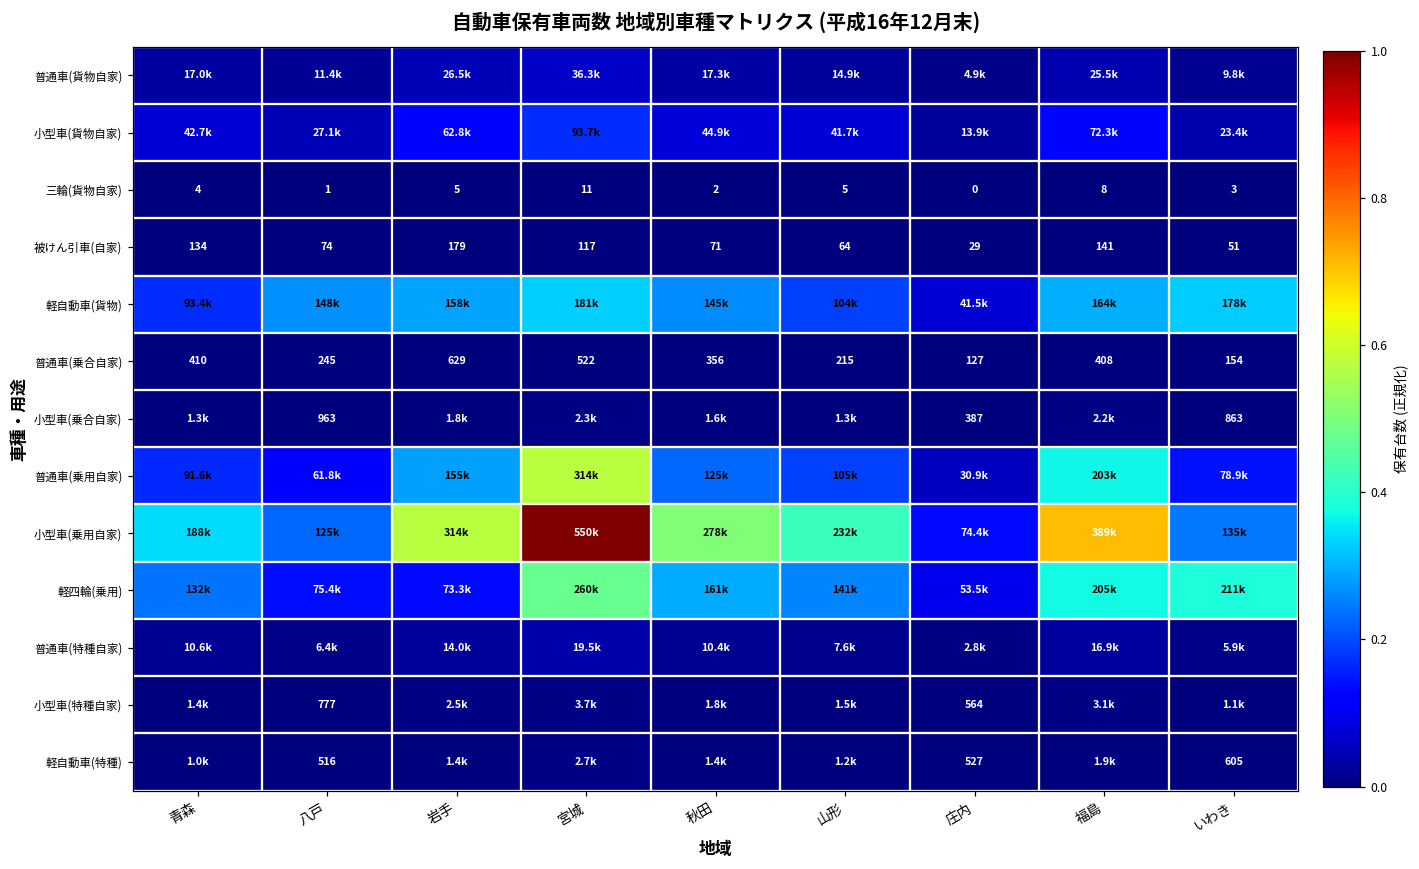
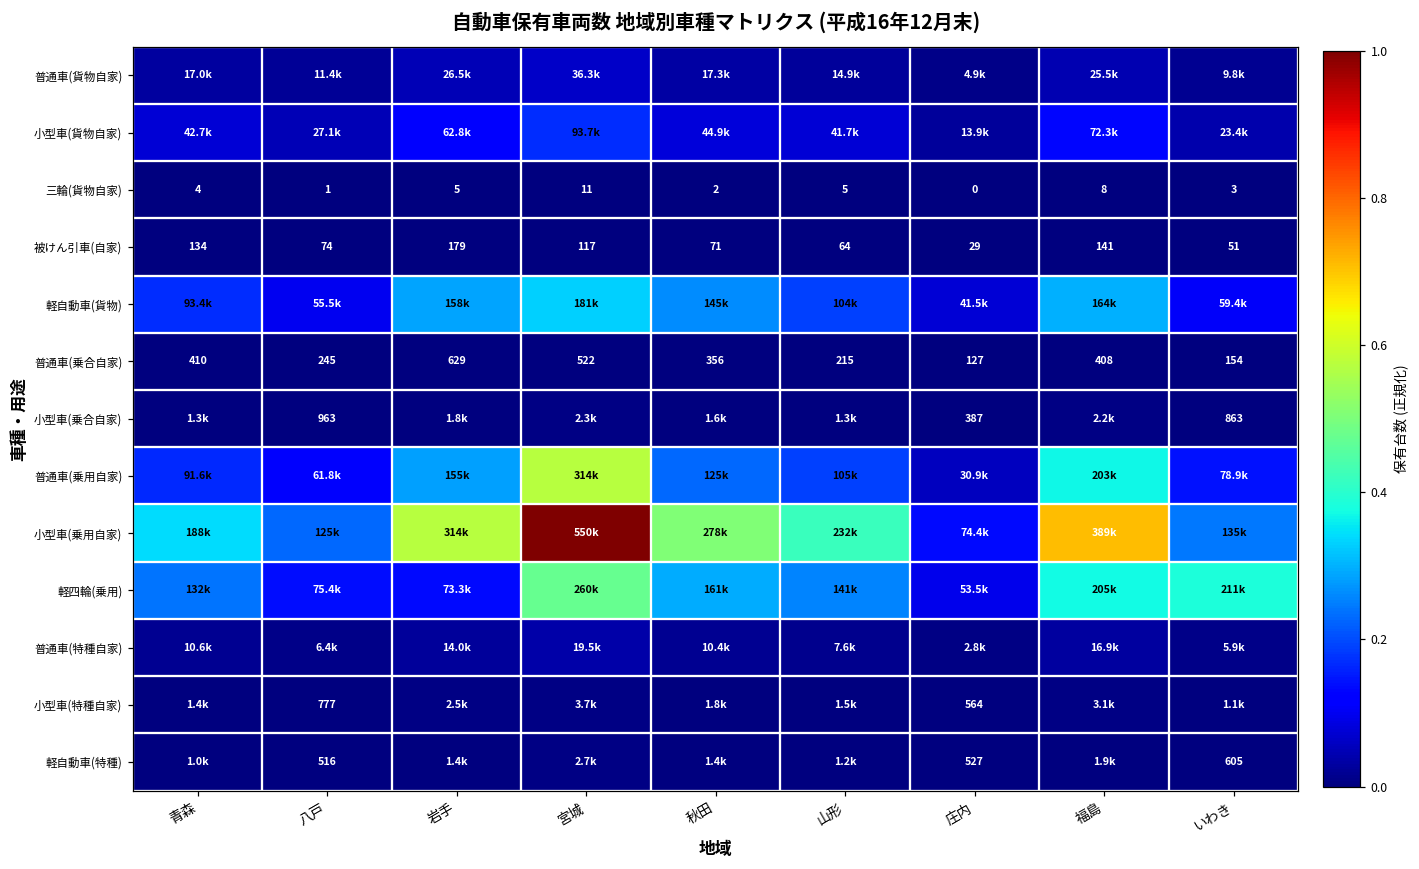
軽自動車(貨物), 八戸: 148k -> 55.5k
軽自動車(貨物), いわき: 178k -> 59.4k
